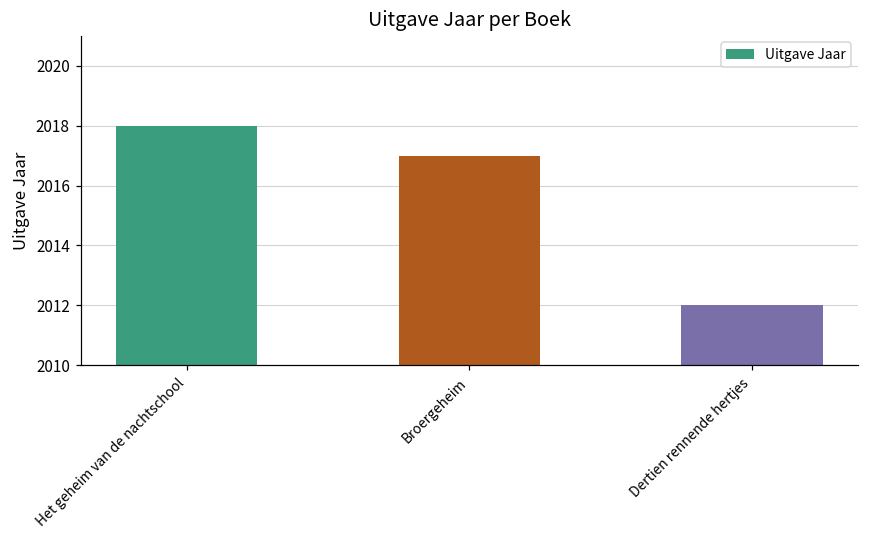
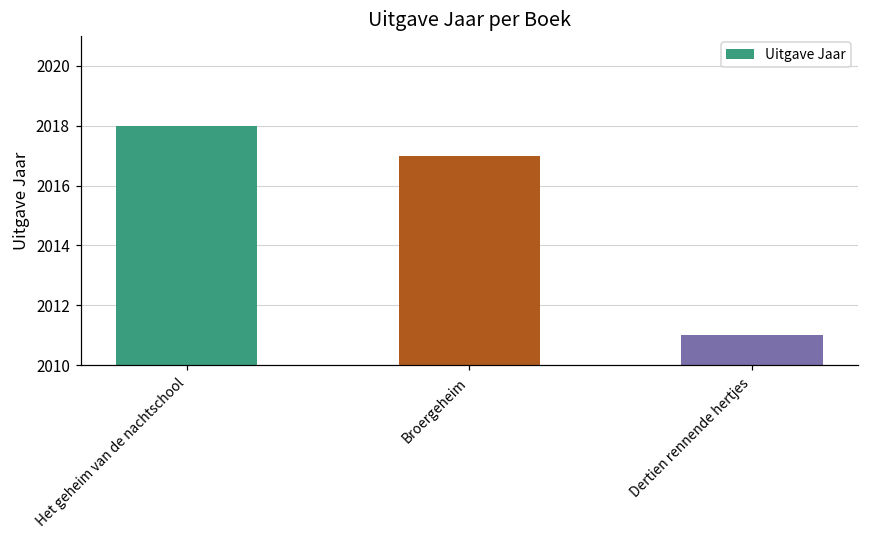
Dertien rennende hertjes: 2012 -> 2011
